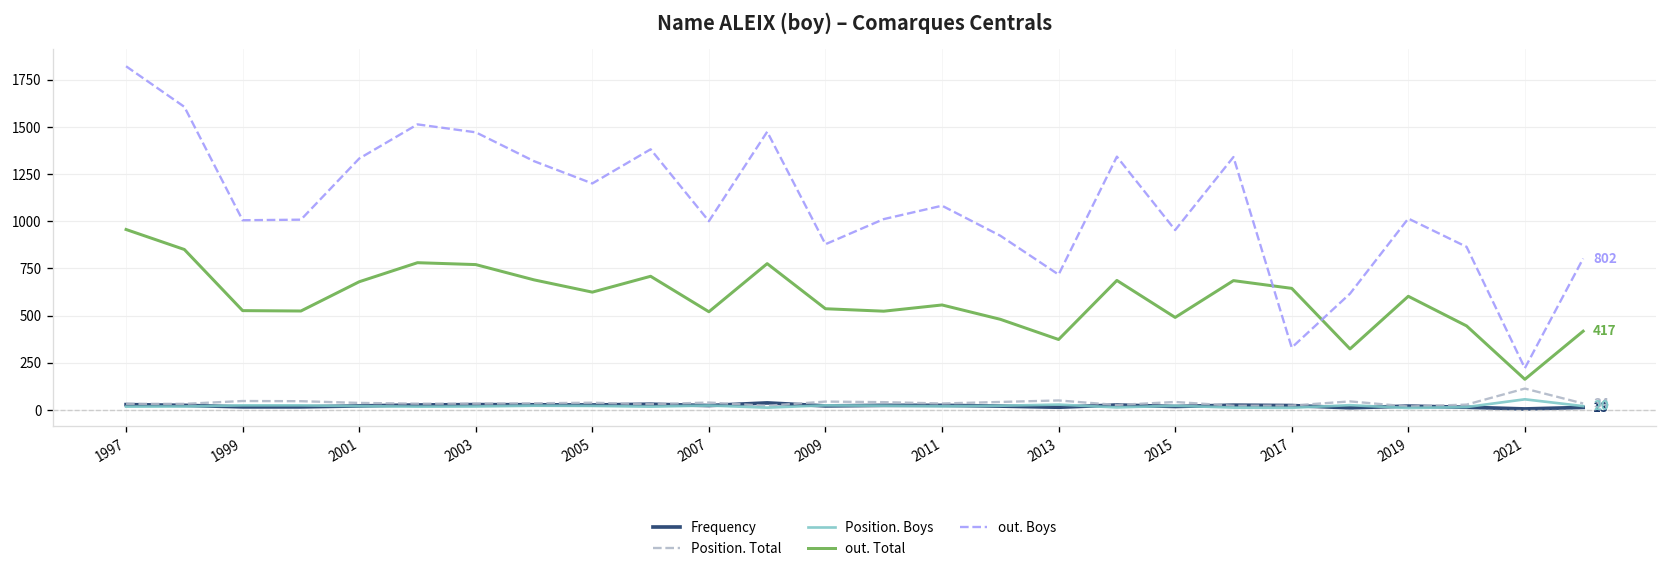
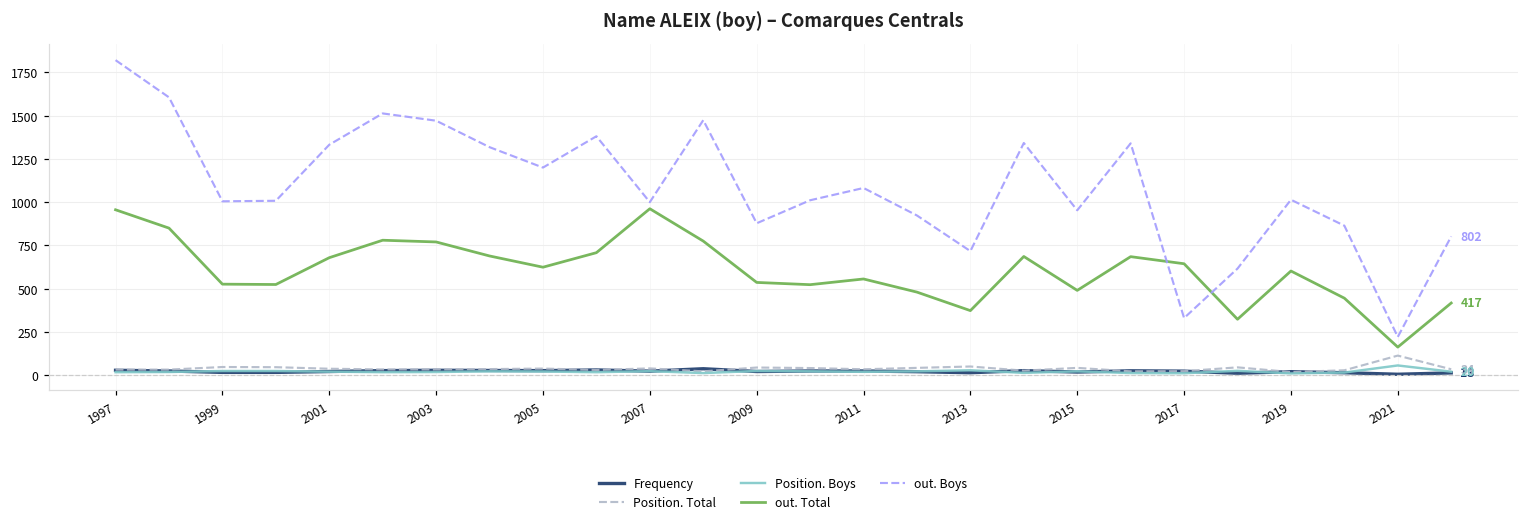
out. Total, 2007: 520 -> 960
